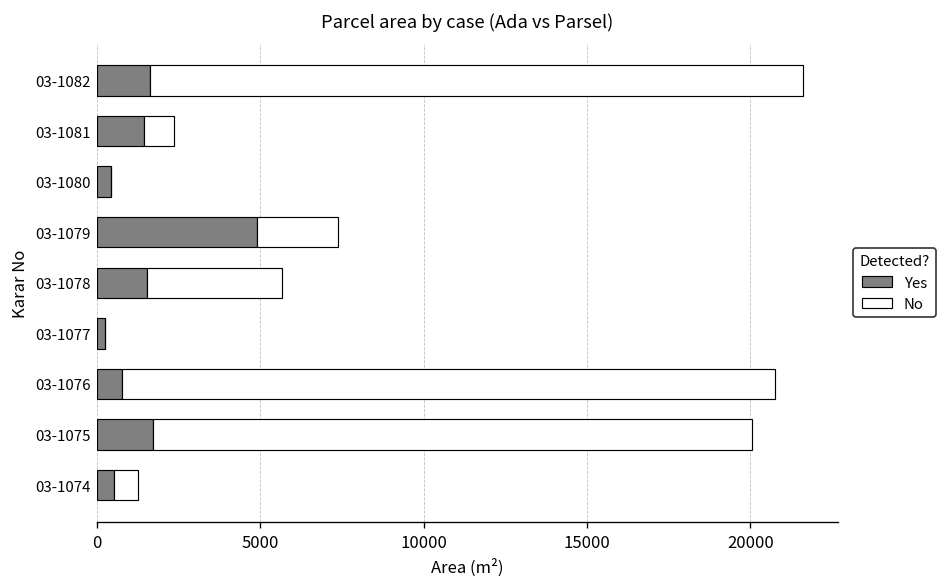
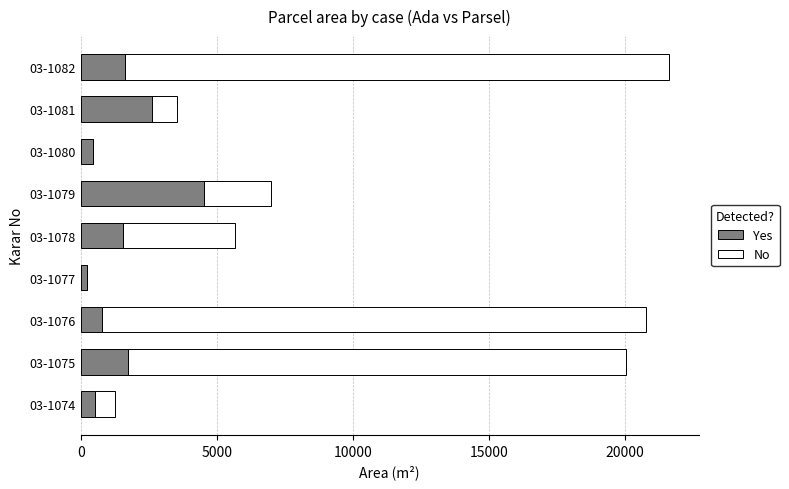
Yes, 03-1081: 1400 -> 2600
Yes, 03-1079: 4900 -> 4500
